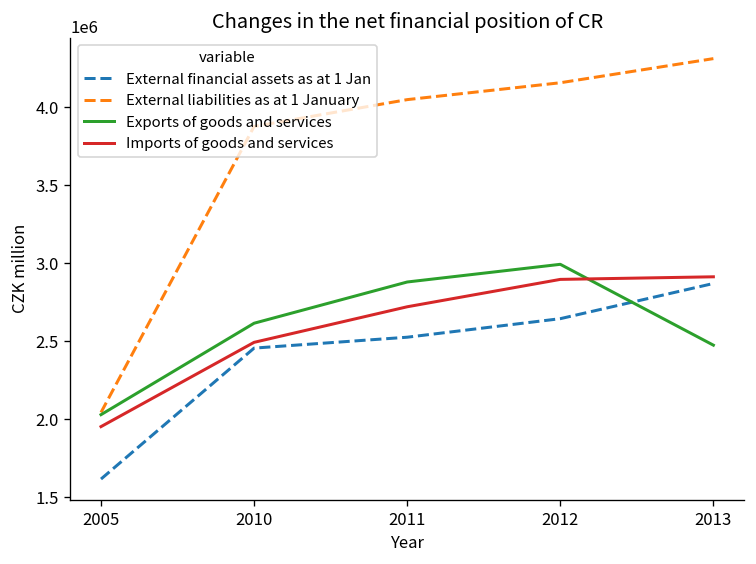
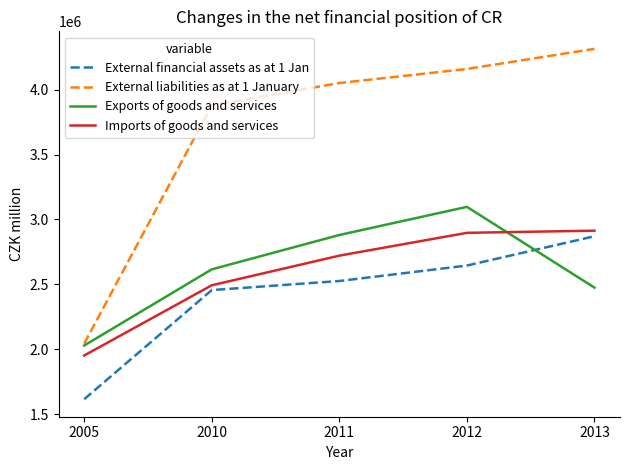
Exports of goods and services, 2012: 2990000 -> 3100000
